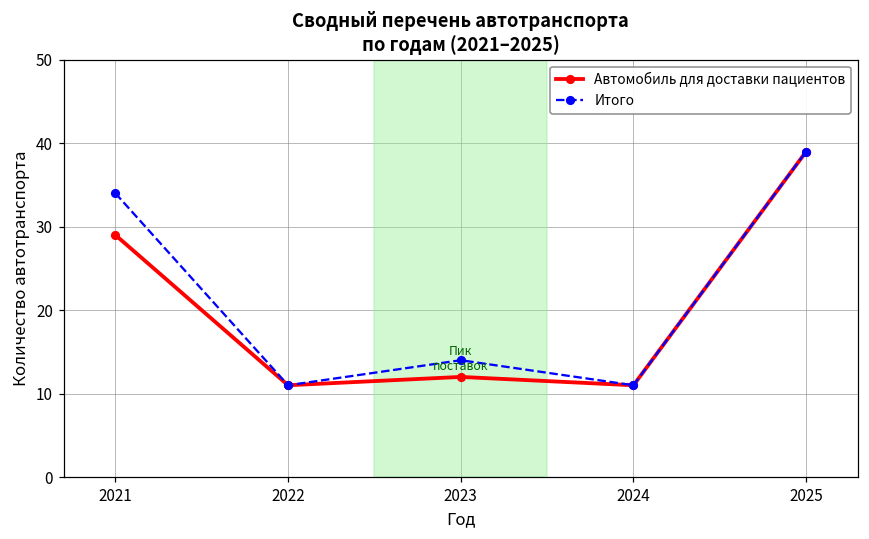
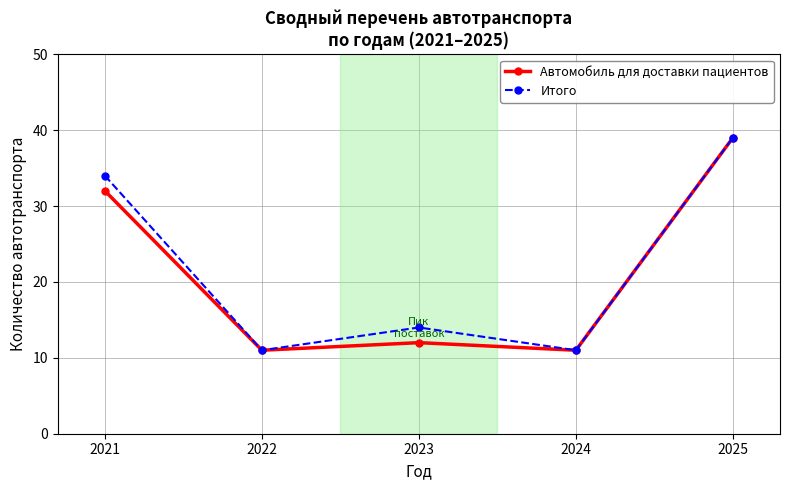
Автомобиль для доставки пациентов, 2021: 29 -> 32
